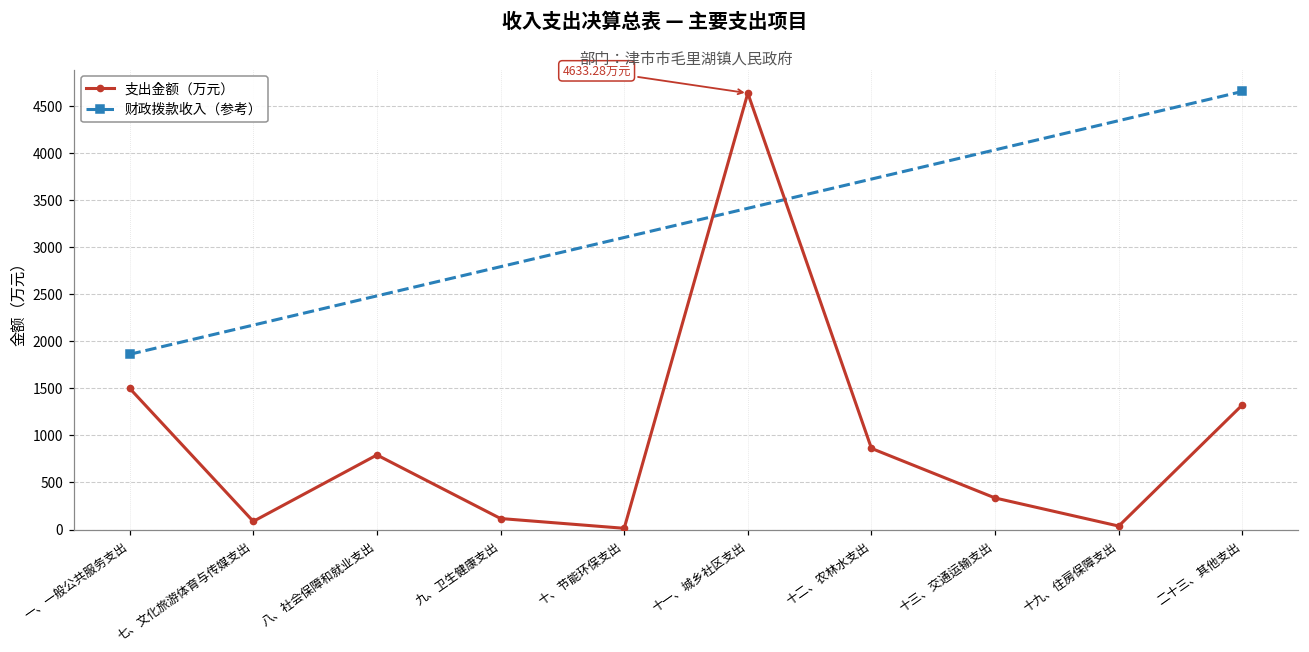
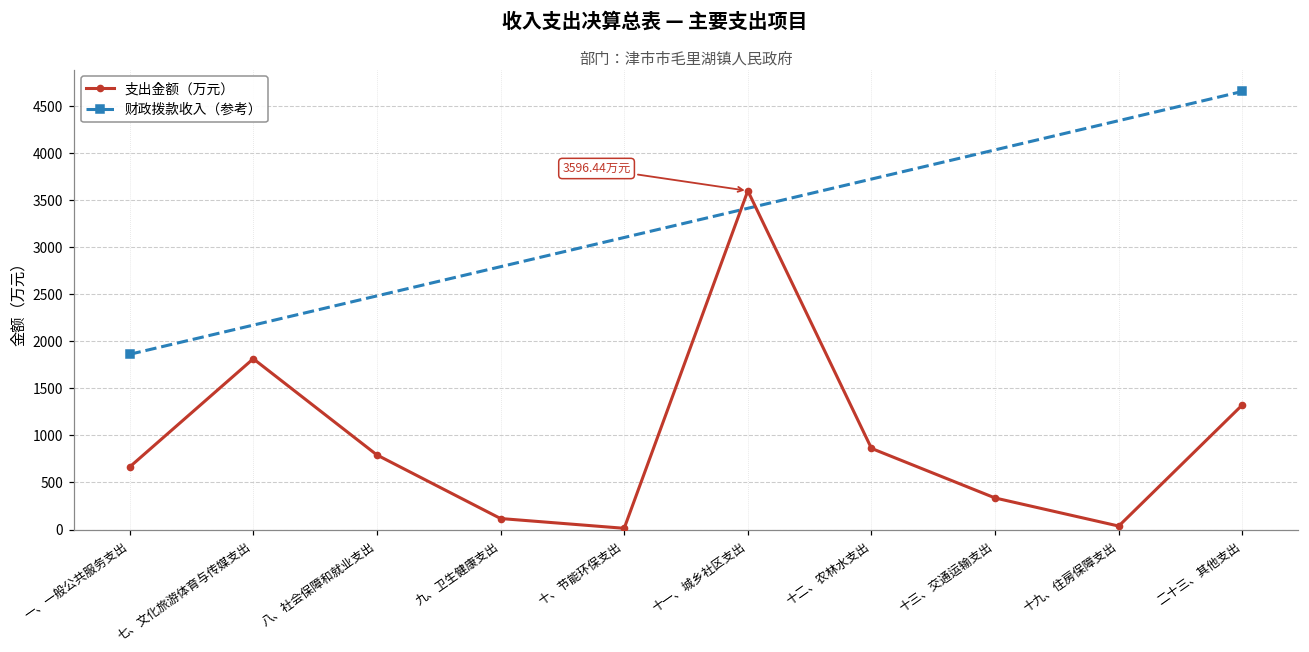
支出金额（万元）, 一、一般公共服务支出: 1500 -> 700
支出金额（万元）, 七、文化旅游体育与传媒支出: 100 -> 1800
支出金额（万元）, 十一、城乡社区支出: 4633.28 -> 3596.44
